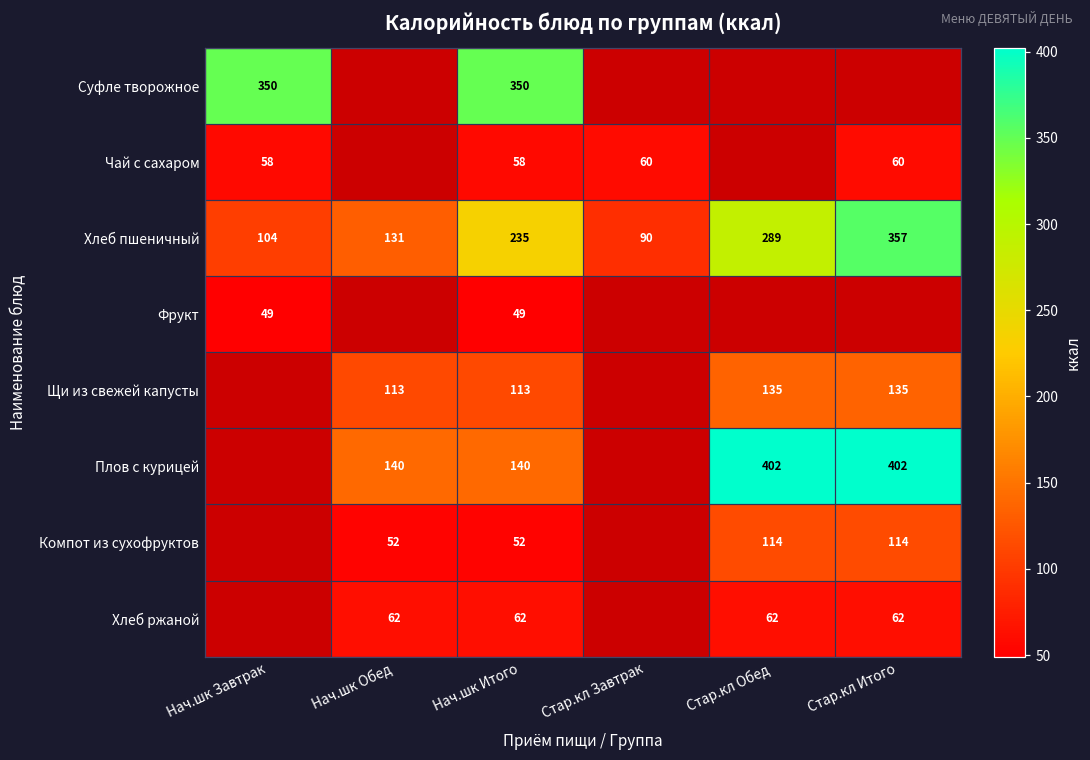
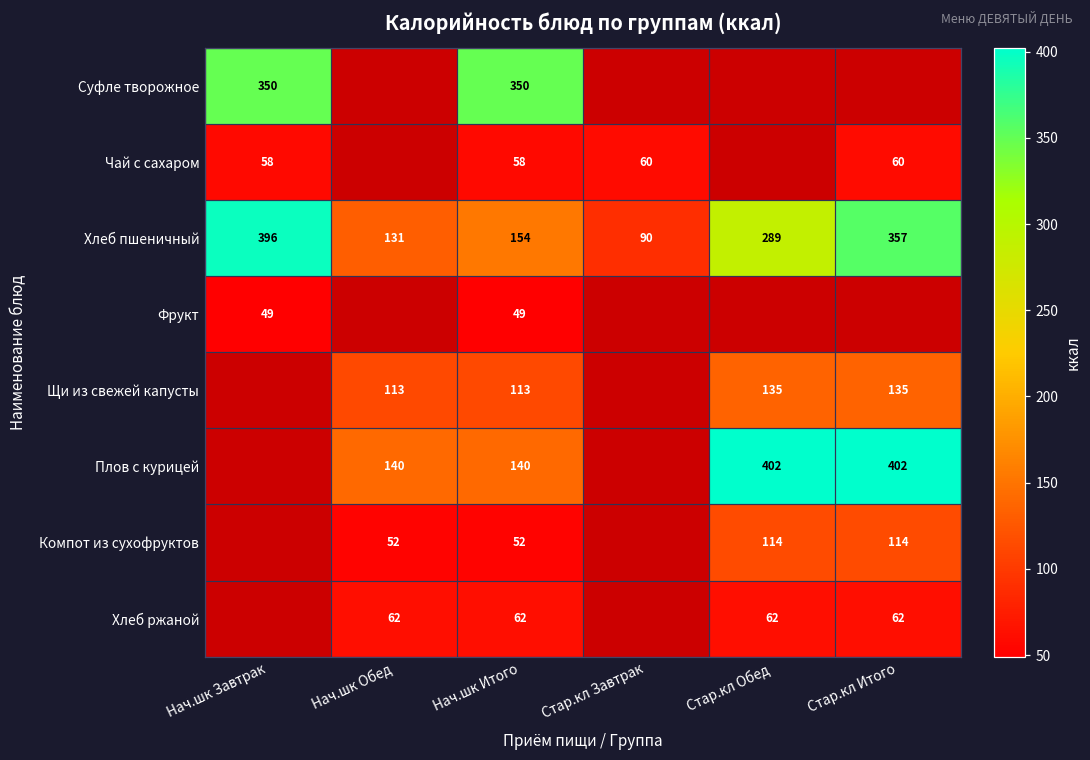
Хлеб пшеничный, Нач.шк Завтрак: 104 -> 396
Хлеб пшеничный, Нач.шк Итого: 235 -> 154
